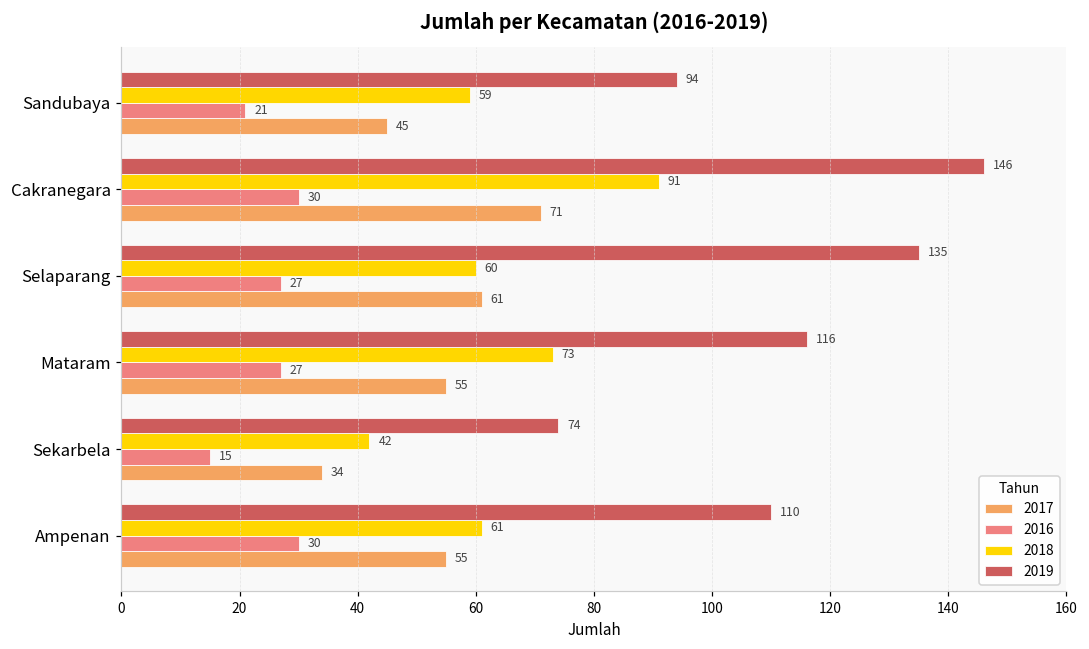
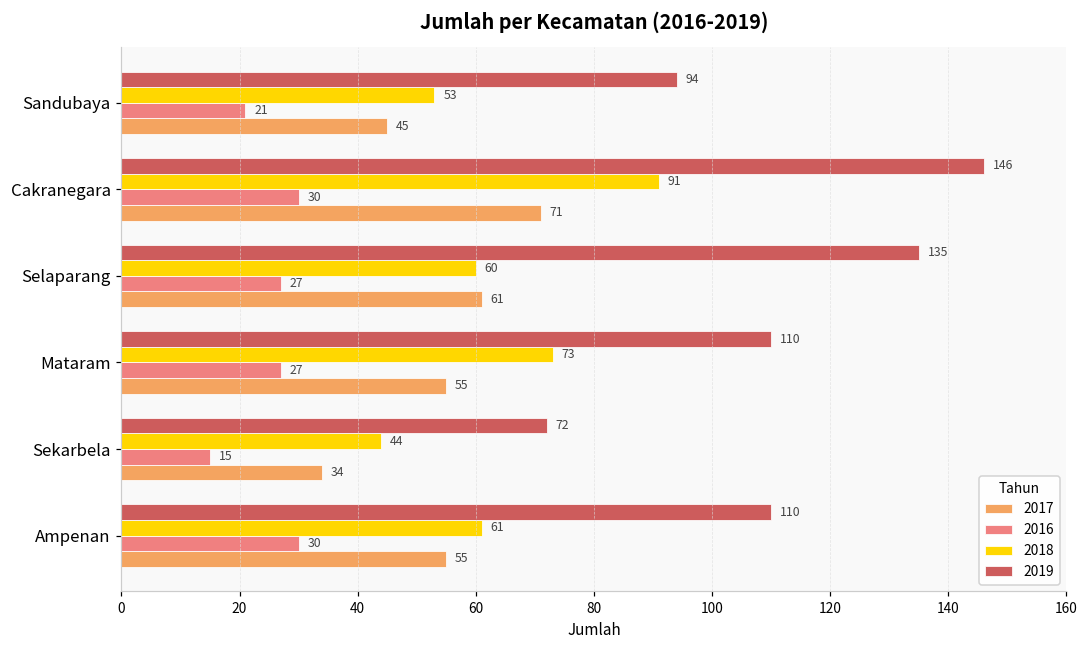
2018, Sandubaya: 59 -> 53
2019, Mataram: 116 -> 110
2019, Sekarbela: 74 -> 72
2018, Sekarbela: 42 -> 44
